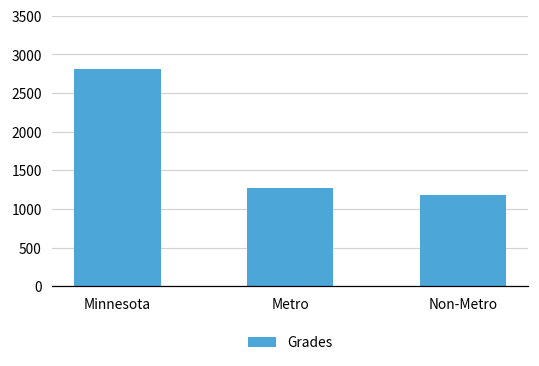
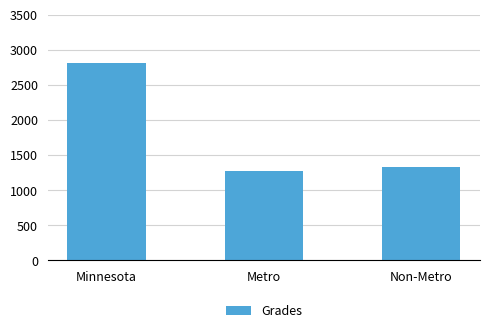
Non-Metro: 1200 -> 1300
